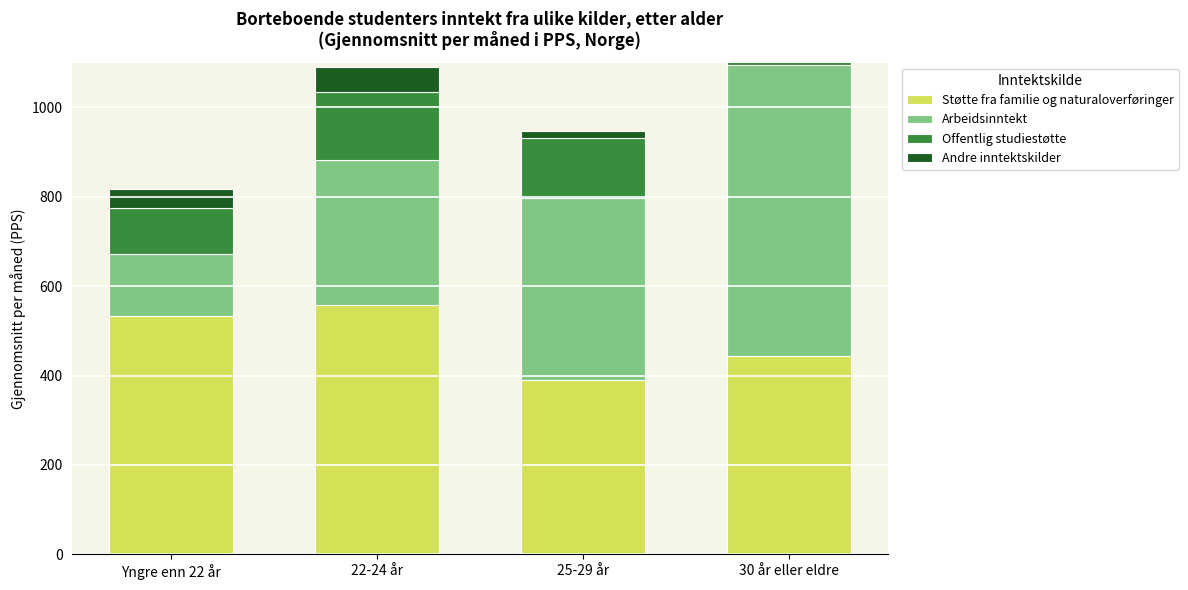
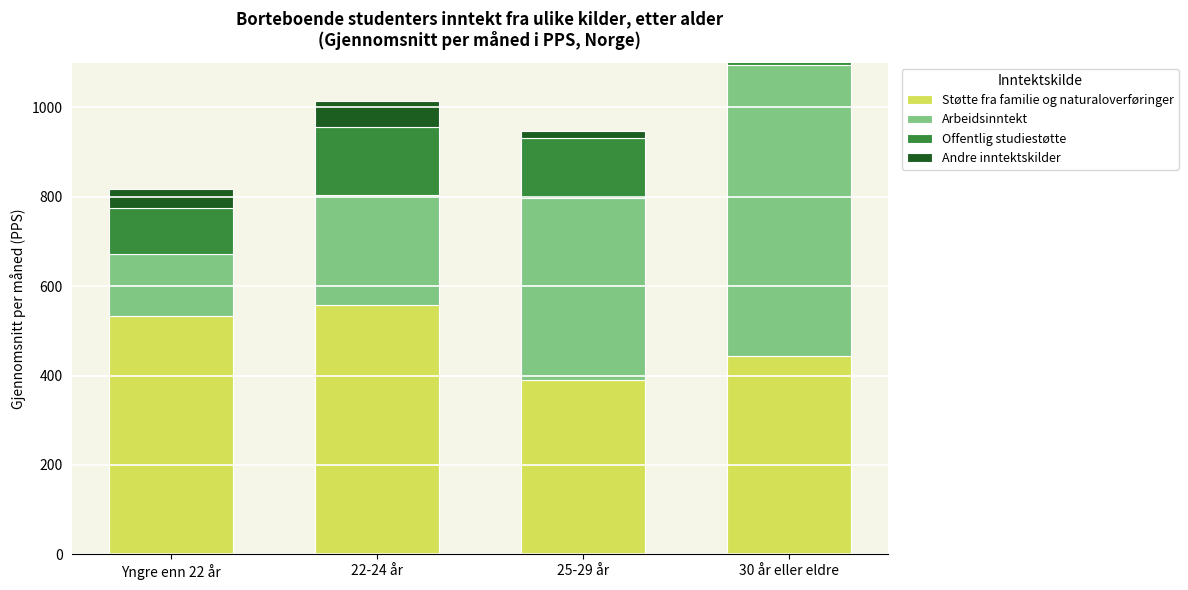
Arbeidsinntekt, 22-24 år: 320 -> 250
